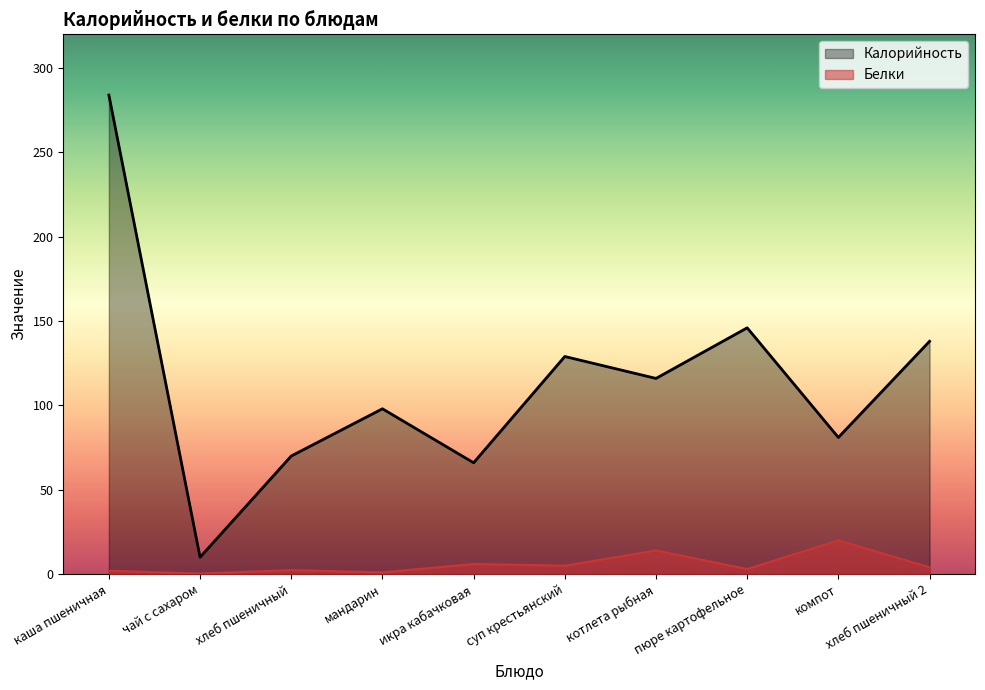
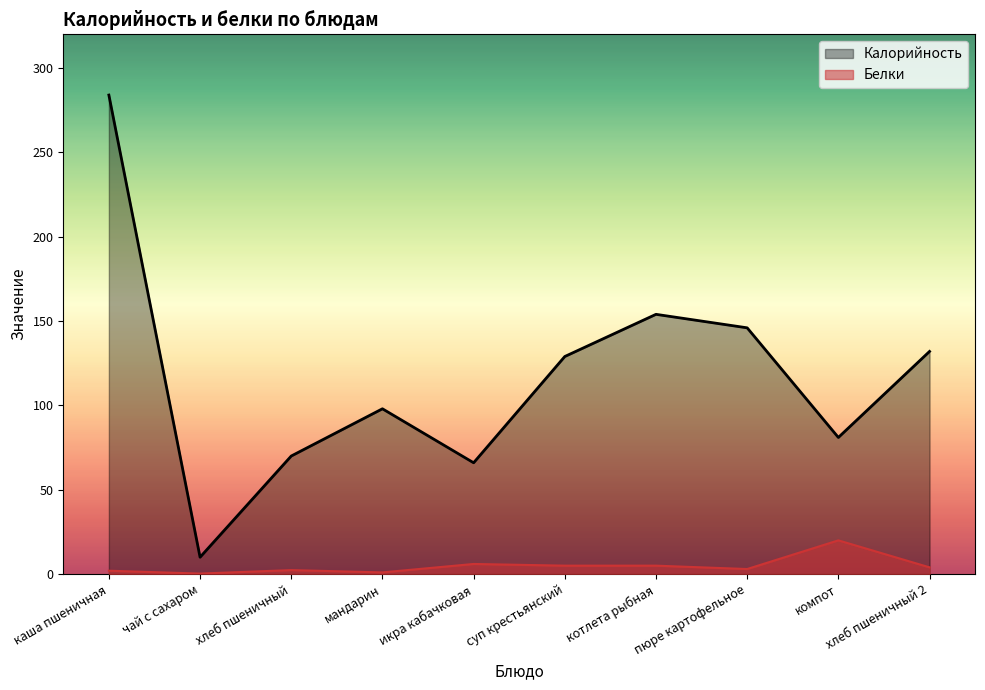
Калорийность, котлета рыбная: 116 -> 154
Белки, котлета рыбная: 14 -> 5
Калорийность, хлеб пшеничный 2: 138 -> 132
